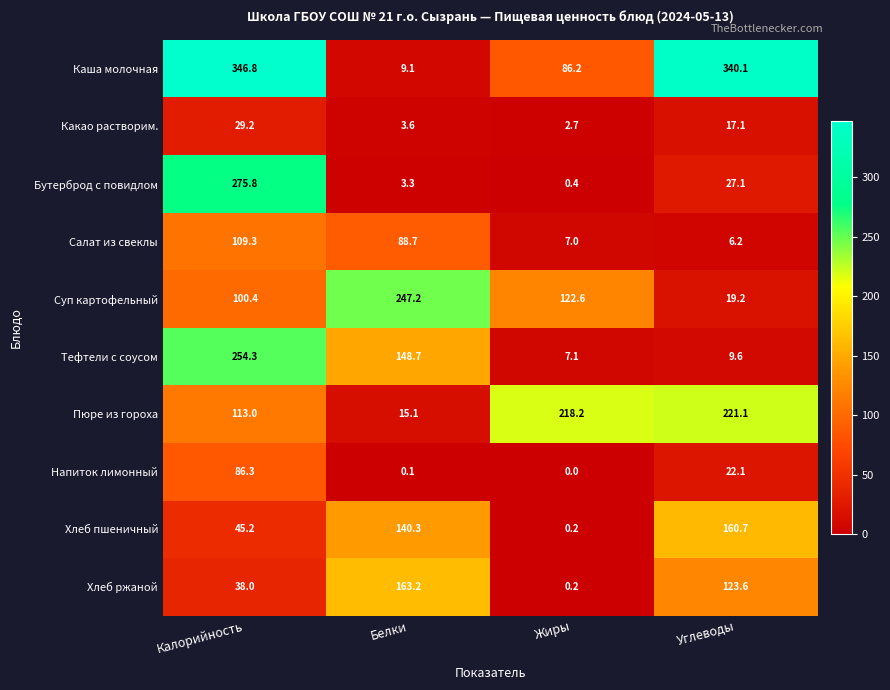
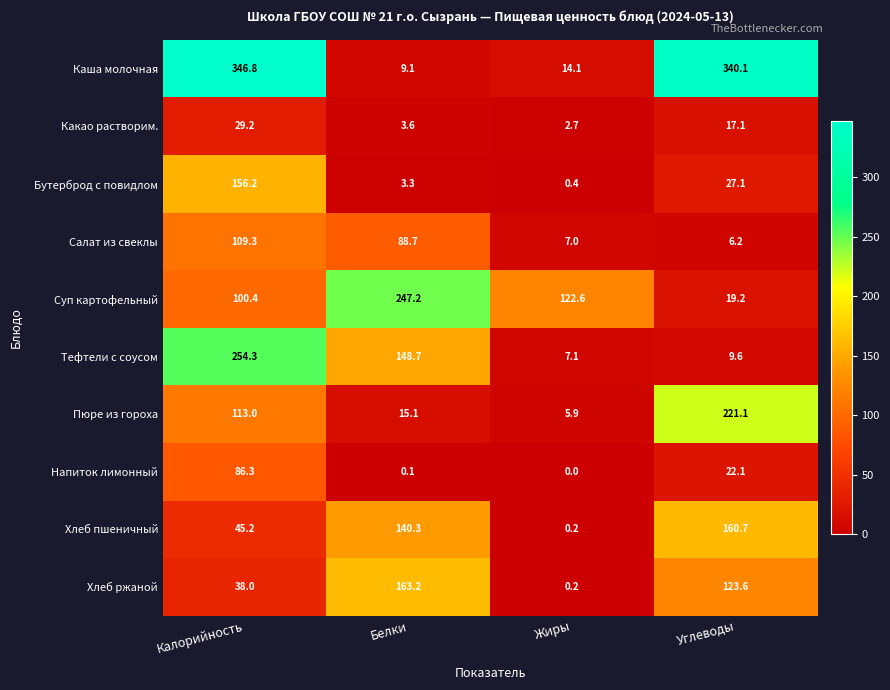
Каша молочная, Жиры: 86.2 -> 14.1
Бутерброд с повидлом, Калорийность: 275.8 -> 156.2
Пюре из гороха, Жиры: 218.2 -> 5.9
